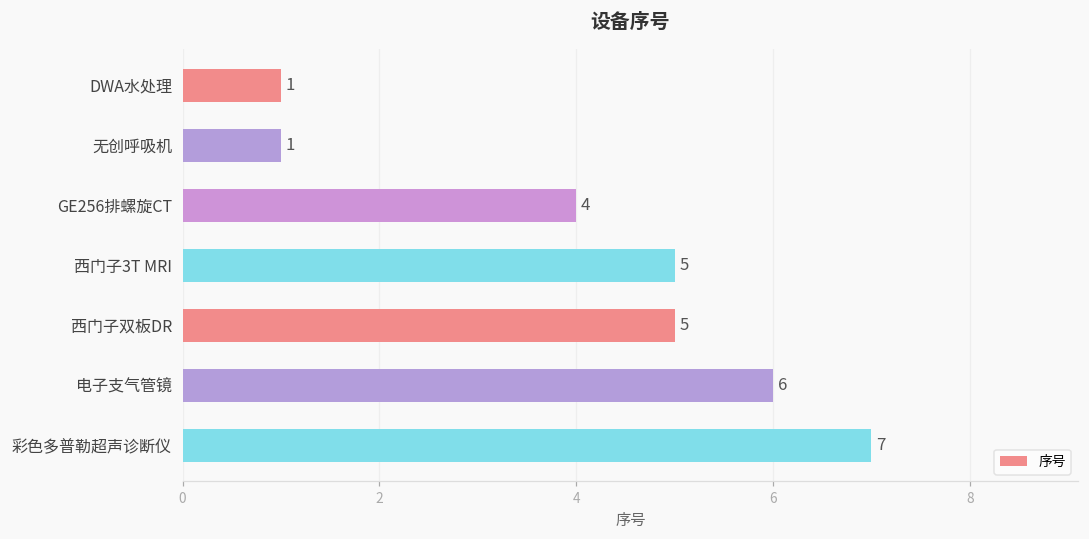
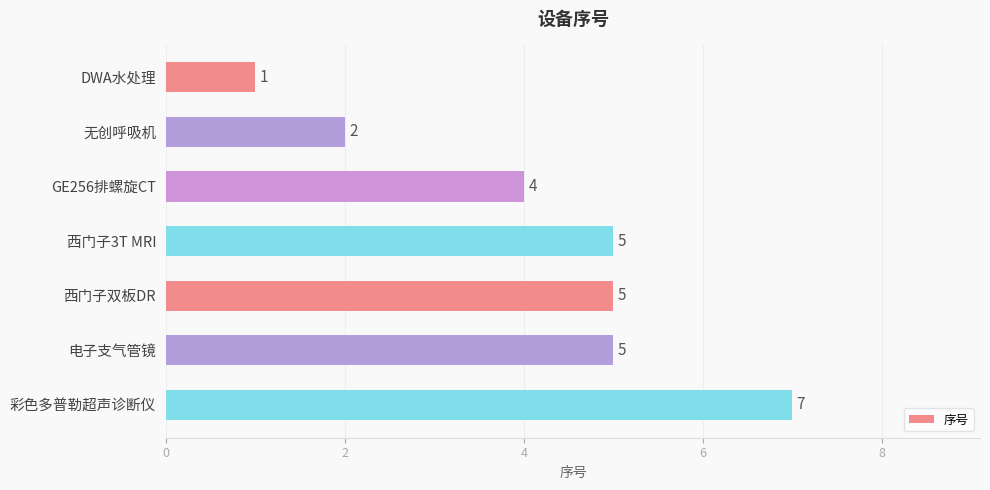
无创呼吸机: 1 -> 2
电子支气管镜: 6 -> 5
